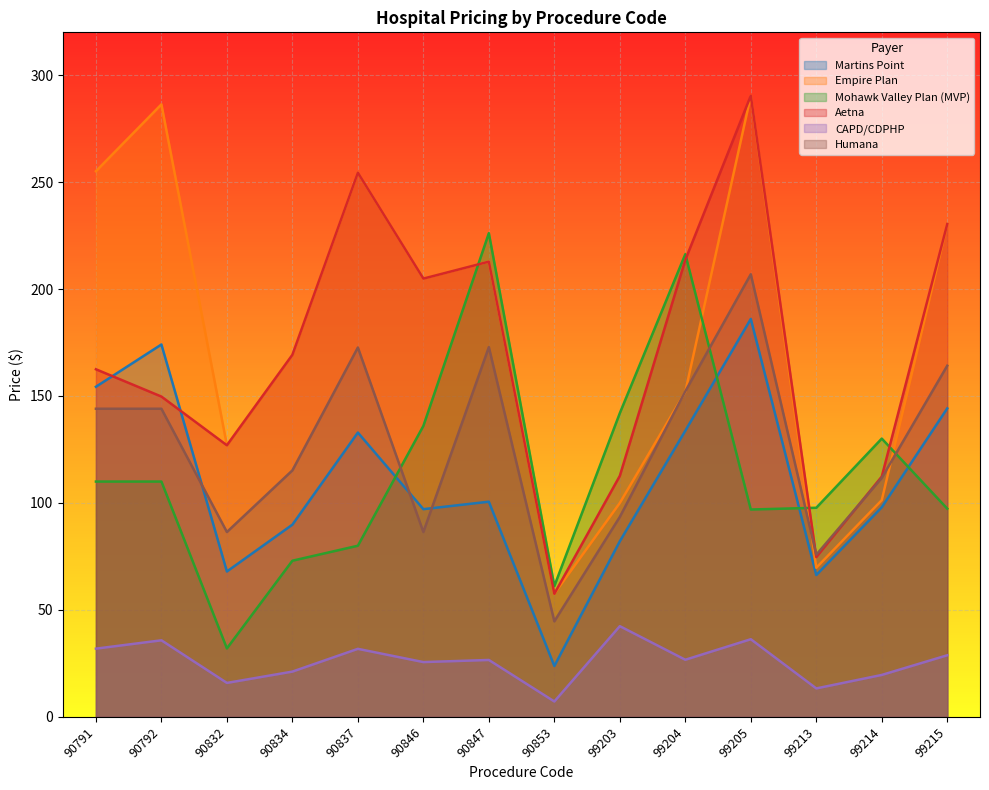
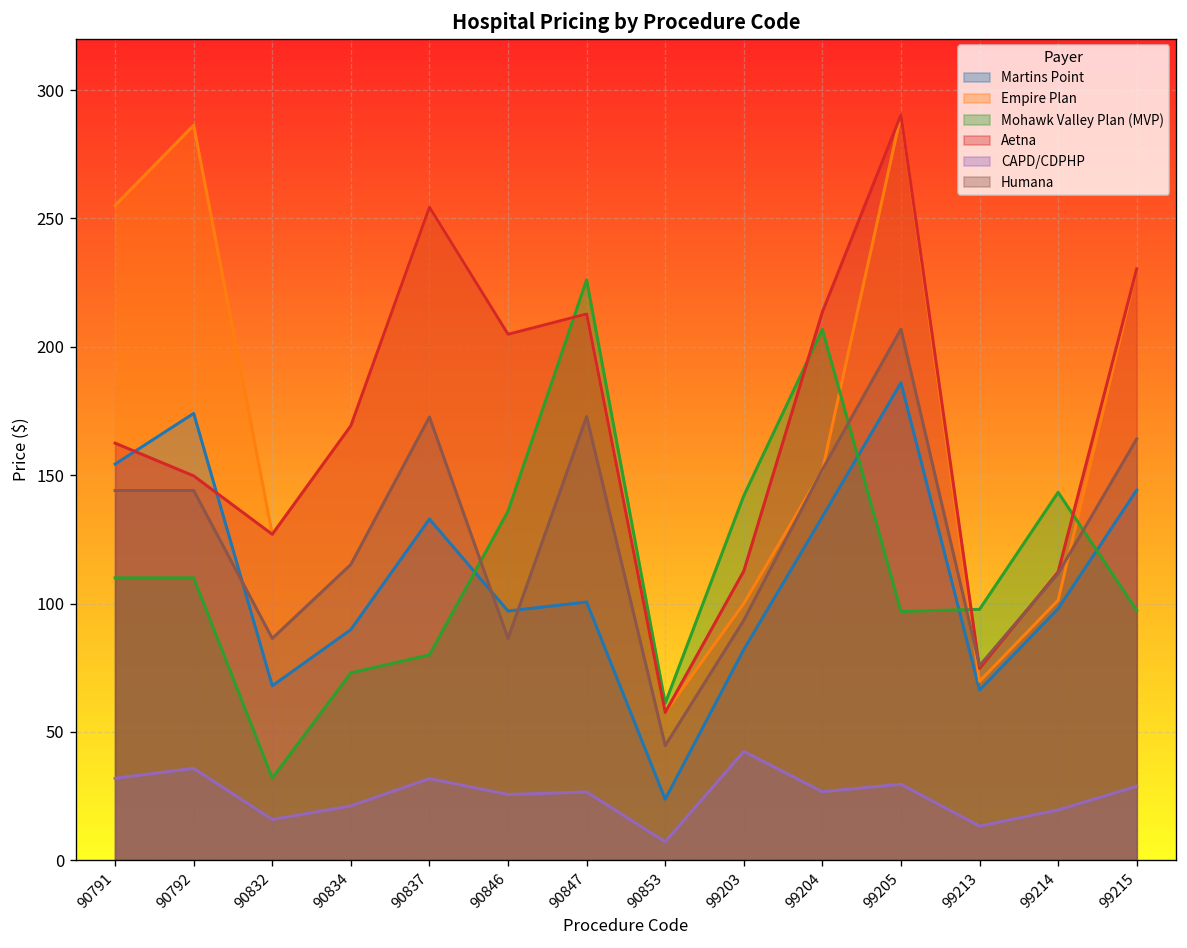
Mohawk Valley Plan (MVP), 99204: 216 -> 207
CAPD/CDPHP, 99205: 36 -> 30
Mohawk Valley Plan (MVP), 99214: 130 -> 143
